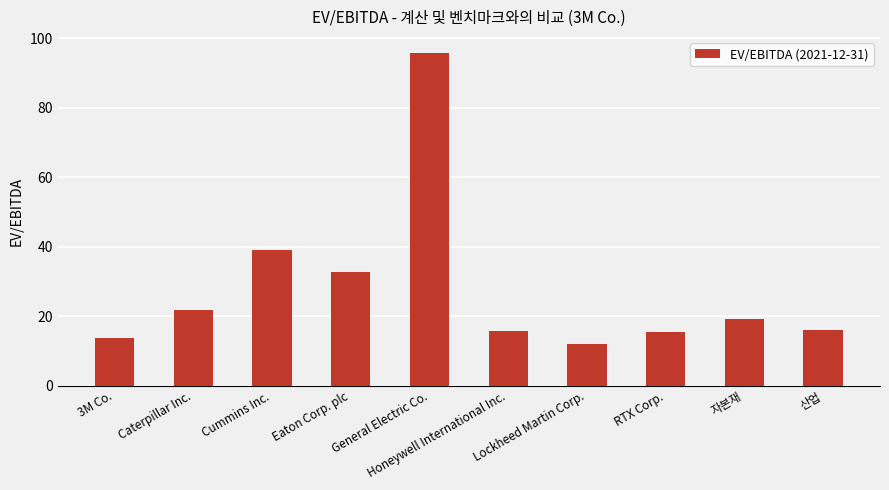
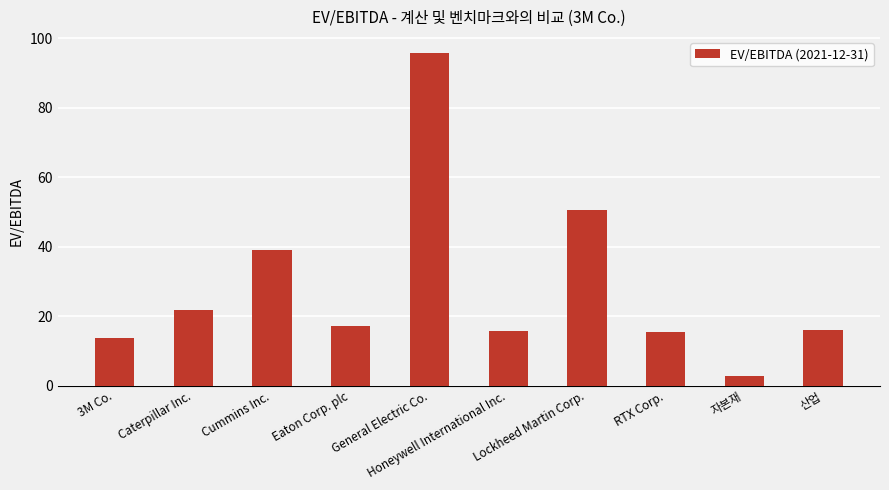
Eaton Corp. plc: 33 -> 17
Lockheed Martin Corp.: 12 -> 51
자본재: 19 -> 3
